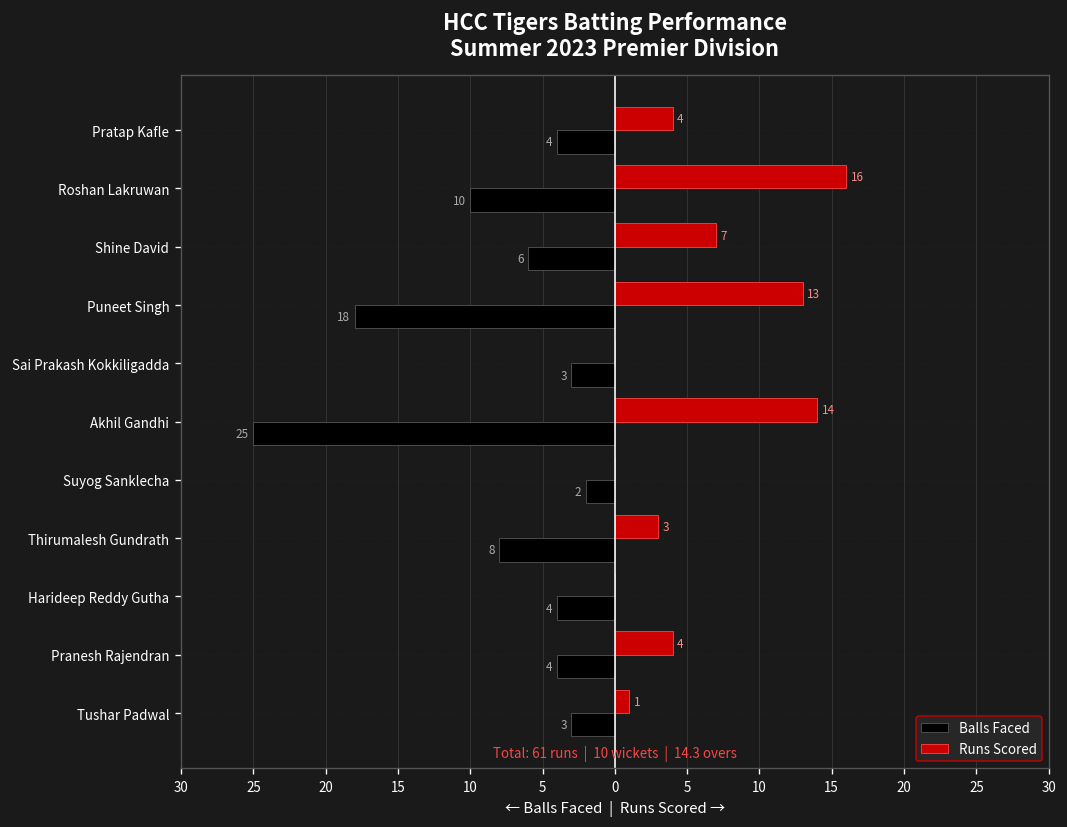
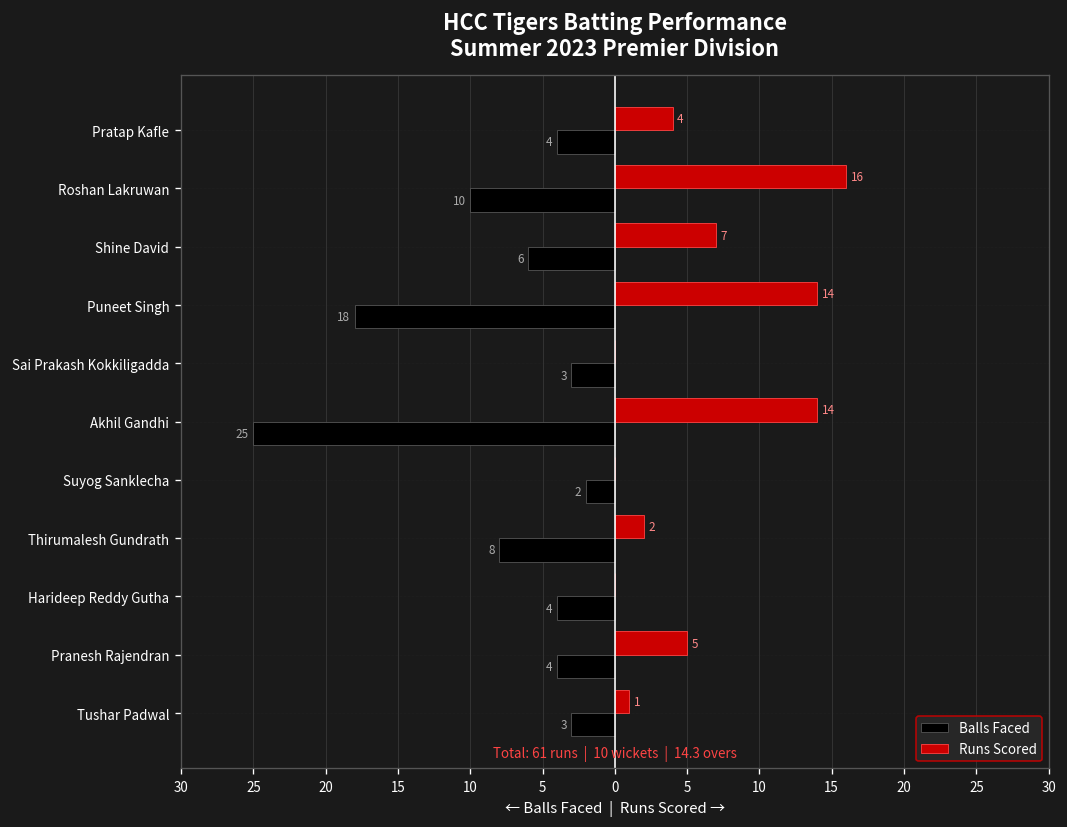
Runs Scored, Puneet Singh: 13 -> 14
Runs Scored, Thirumalesh Gundrath: 3 -> 2
Runs Scored, Pranesh Rajendran: 4 -> 5
